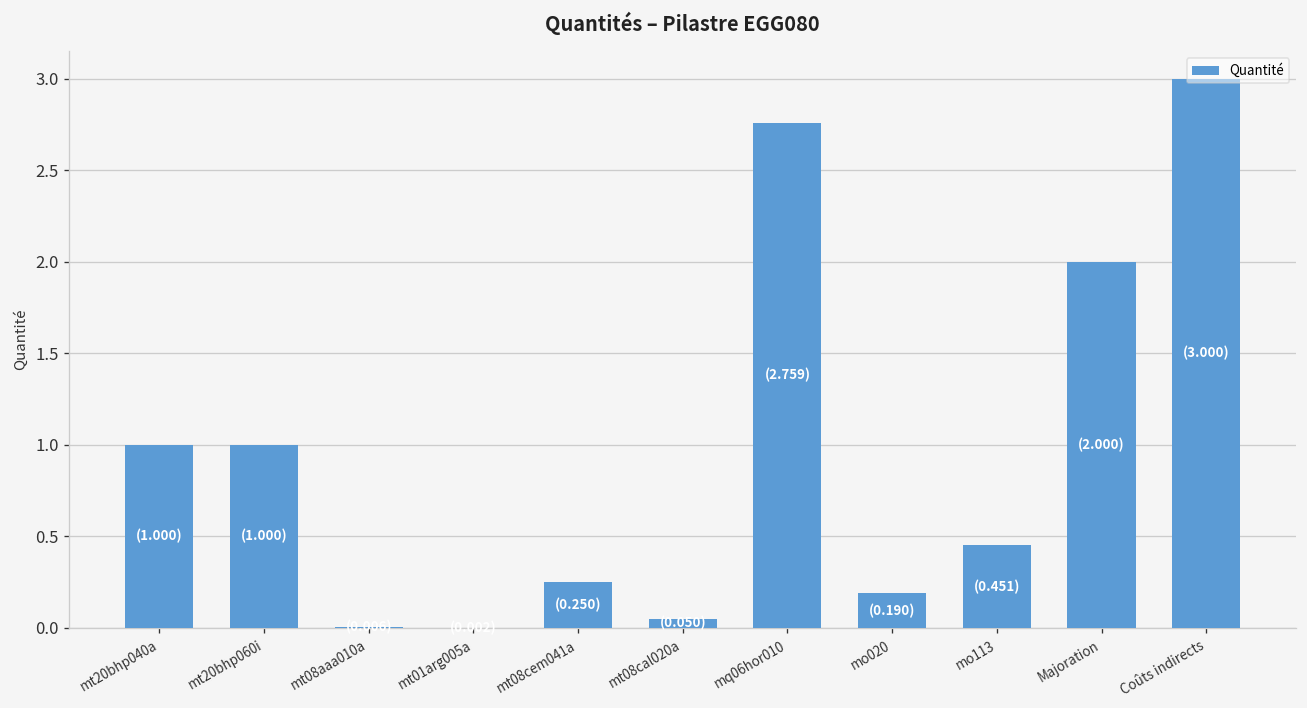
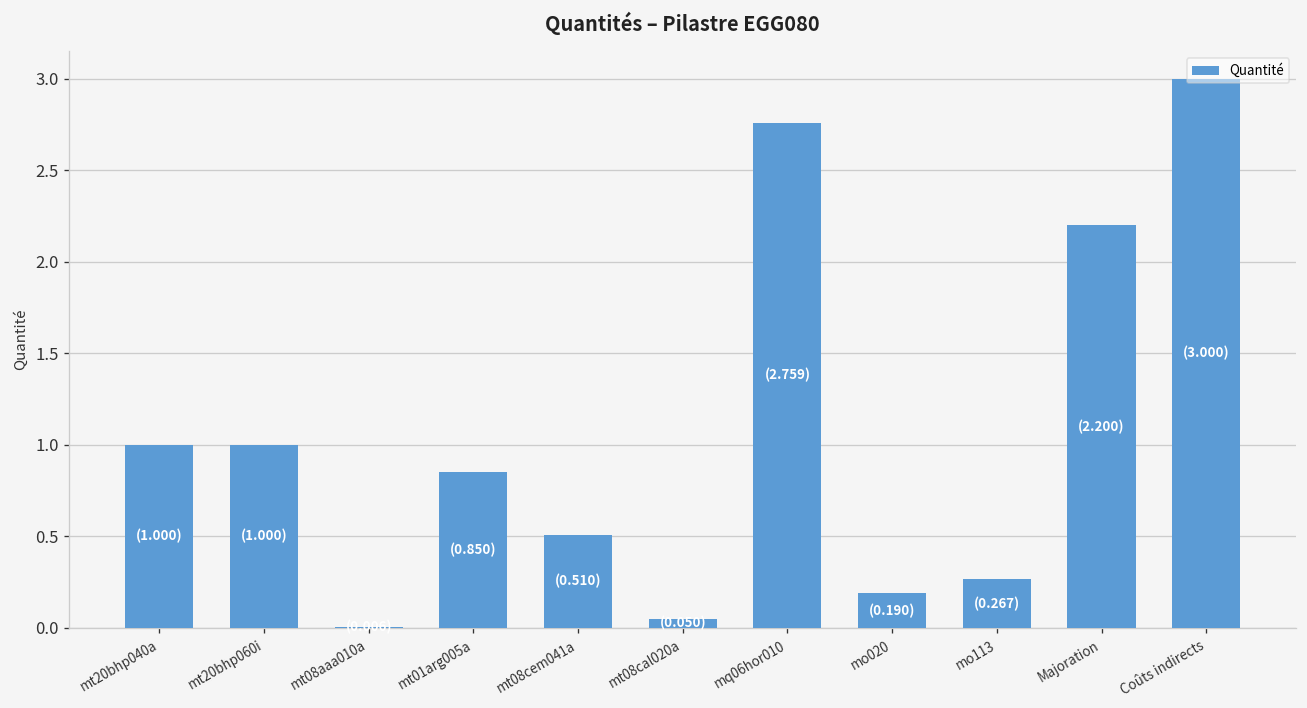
mt01arg005a: 0.00 -> 0.85
mt08cem041a: (0.250) -> (0.510)
mo113: (0.451) -> (0.267)
Majoration: (2.000) -> (2.200)
